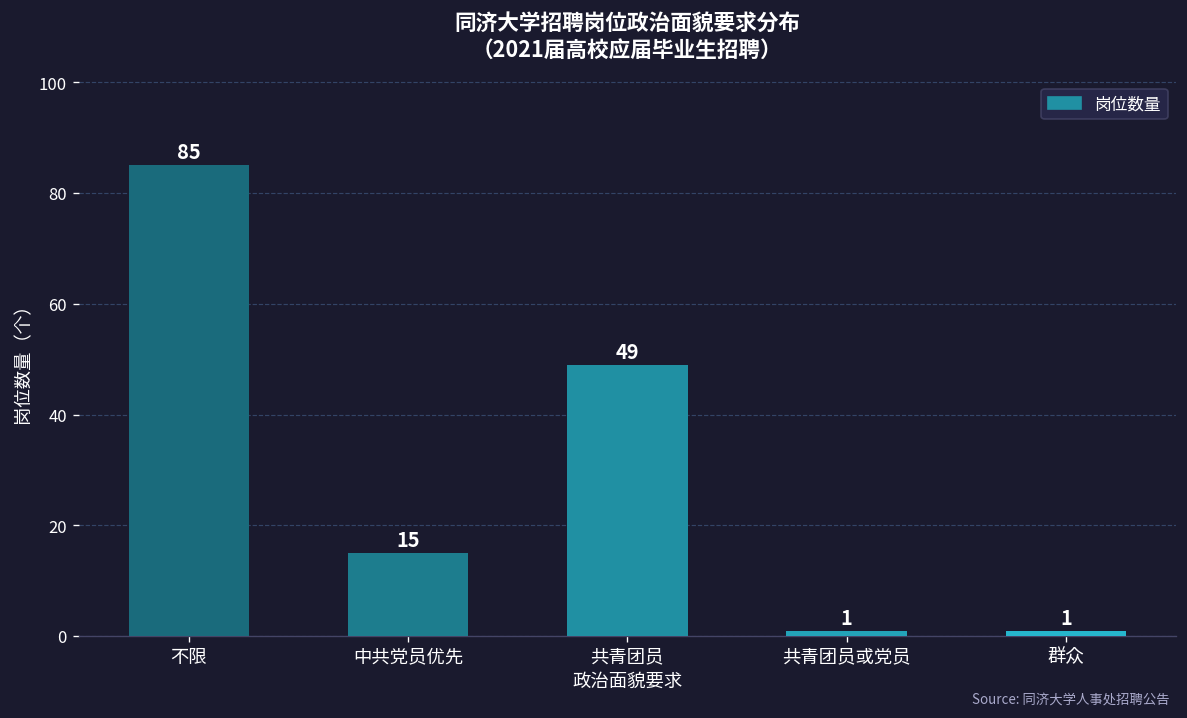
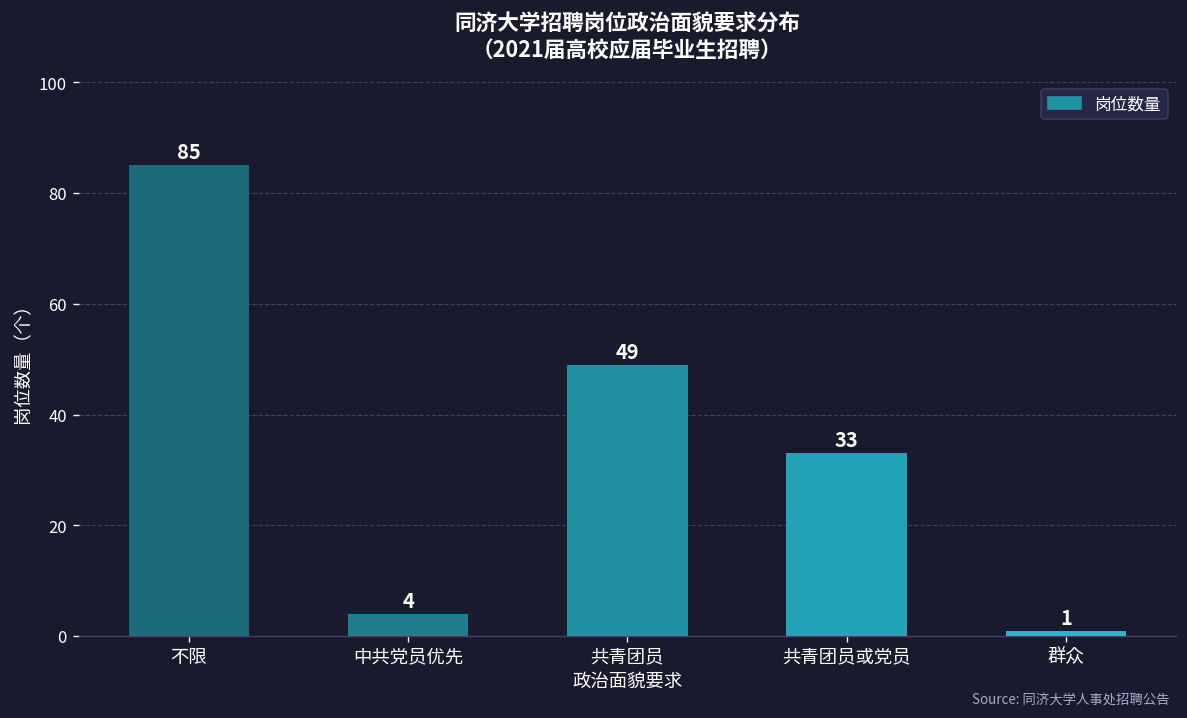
中共党员优先: 15 -> 4
共青团员或党员: 1 -> 33
